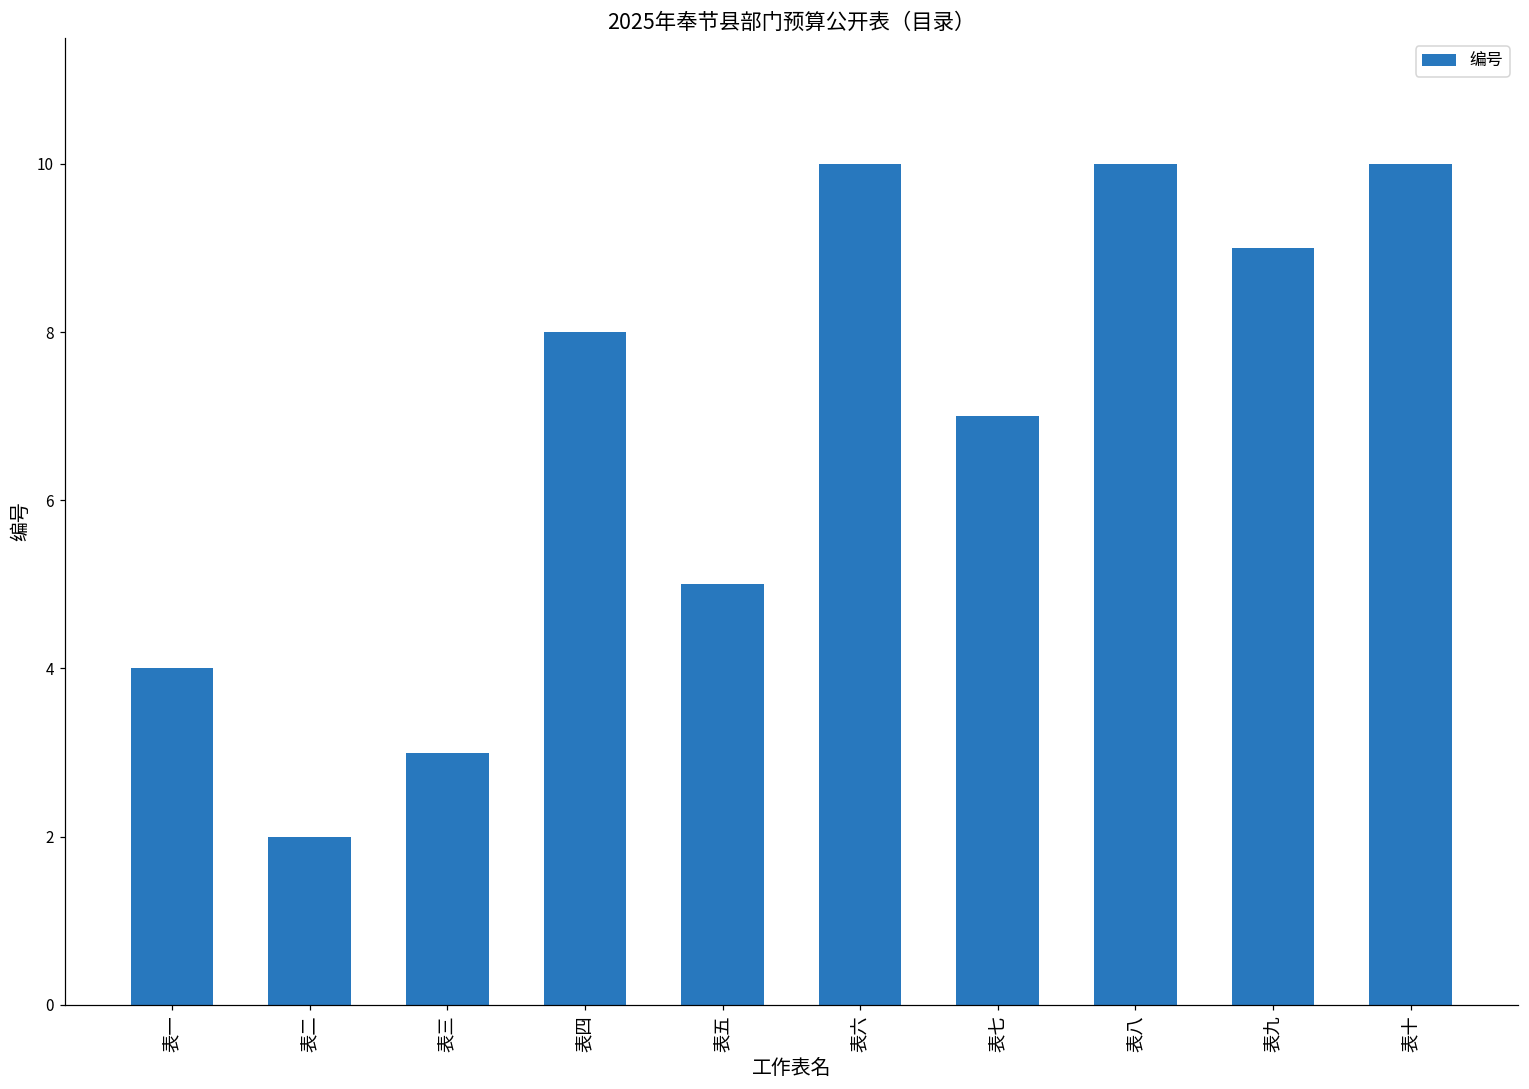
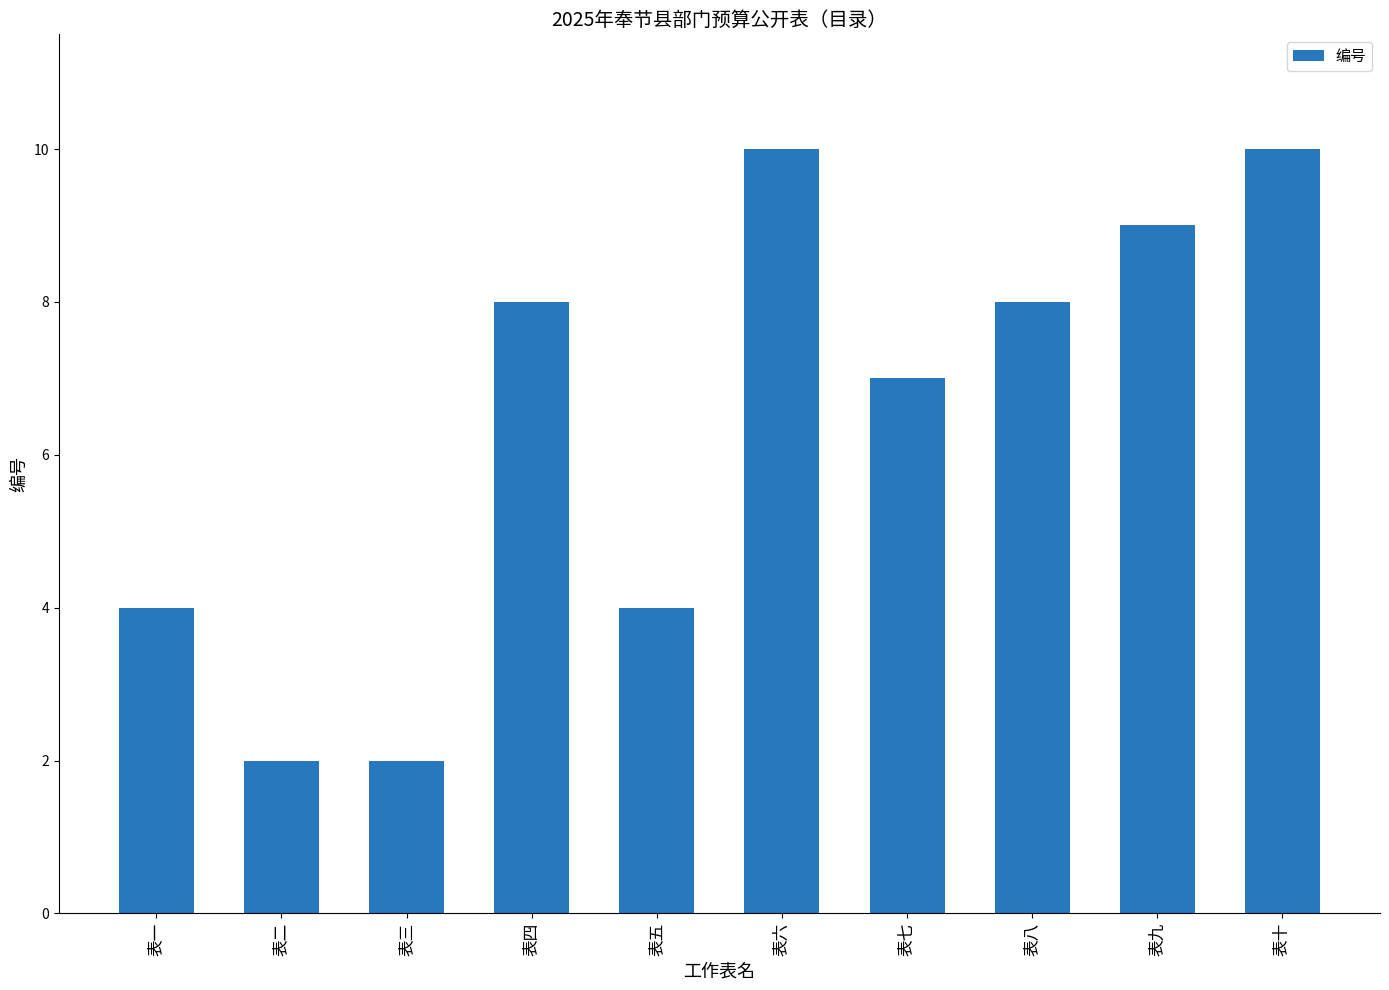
表三: 3 -> 2
表五: 5 -> 4
表八: 10 -> 8
